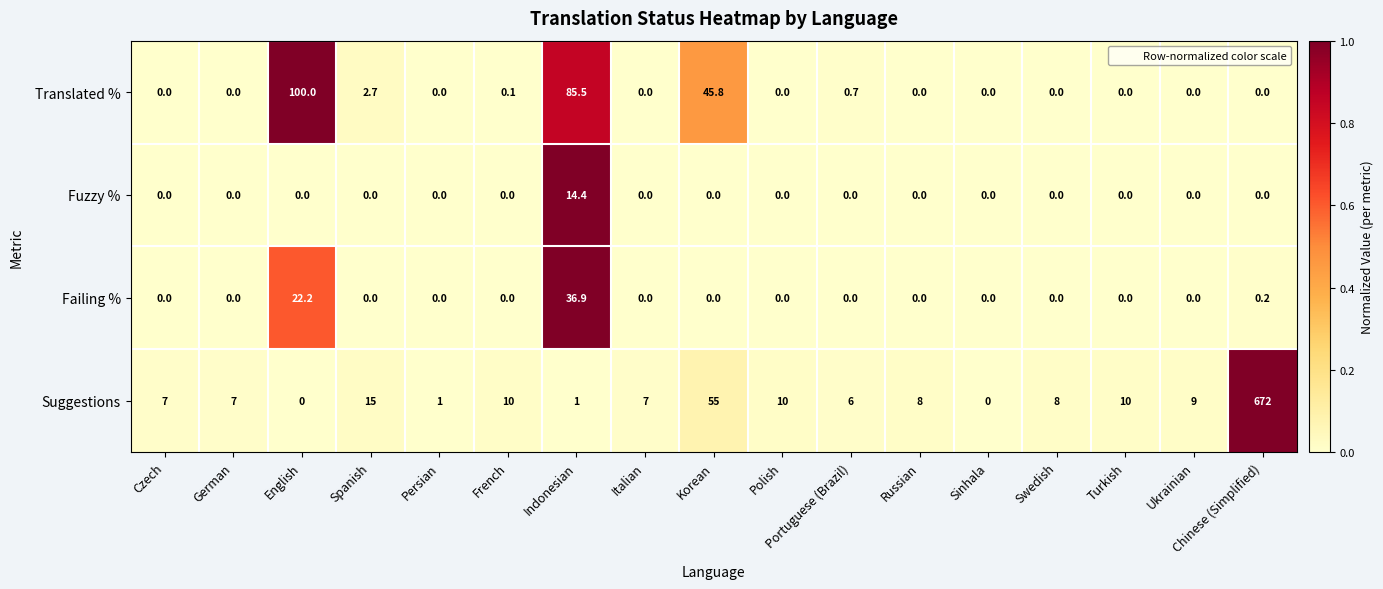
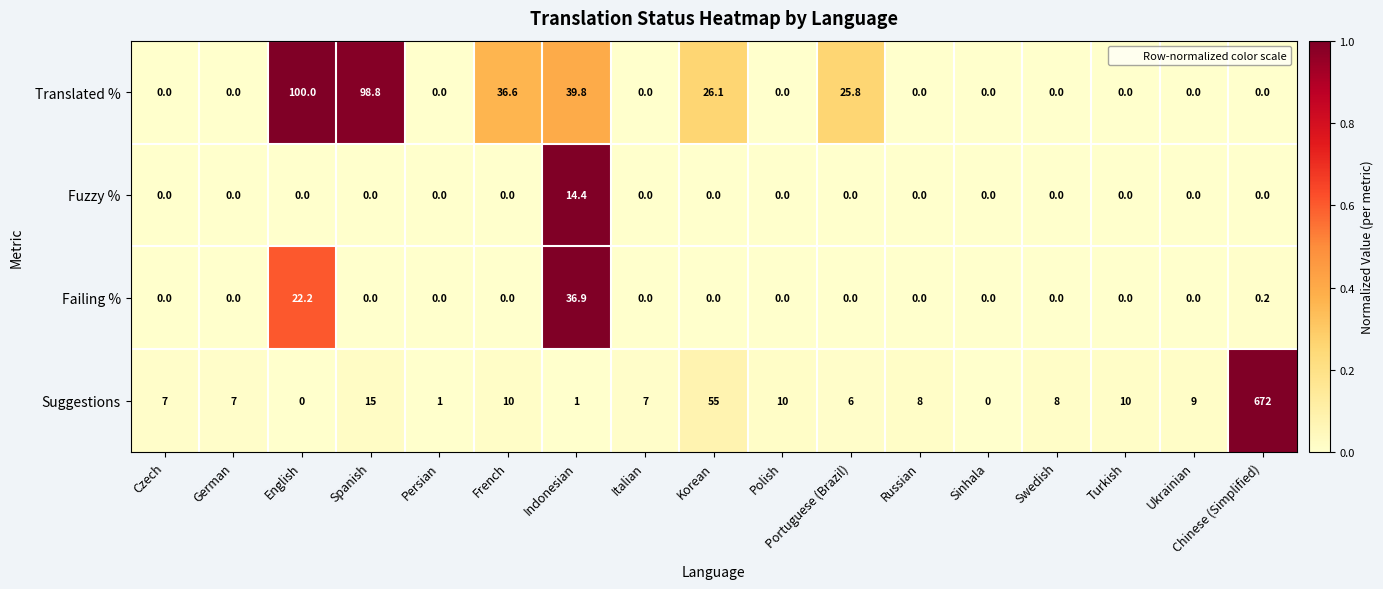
Translated %, Spanish: 2.7 -> 98.8
Translated %, French: 0.1 -> 36.6
Translated %, Indonesian: 85.5 -> 39.8
Translated %, Korean: 45.8 -> 26.1
Translated %, Portuguese (Brazil): 0.7 -> 25.8
